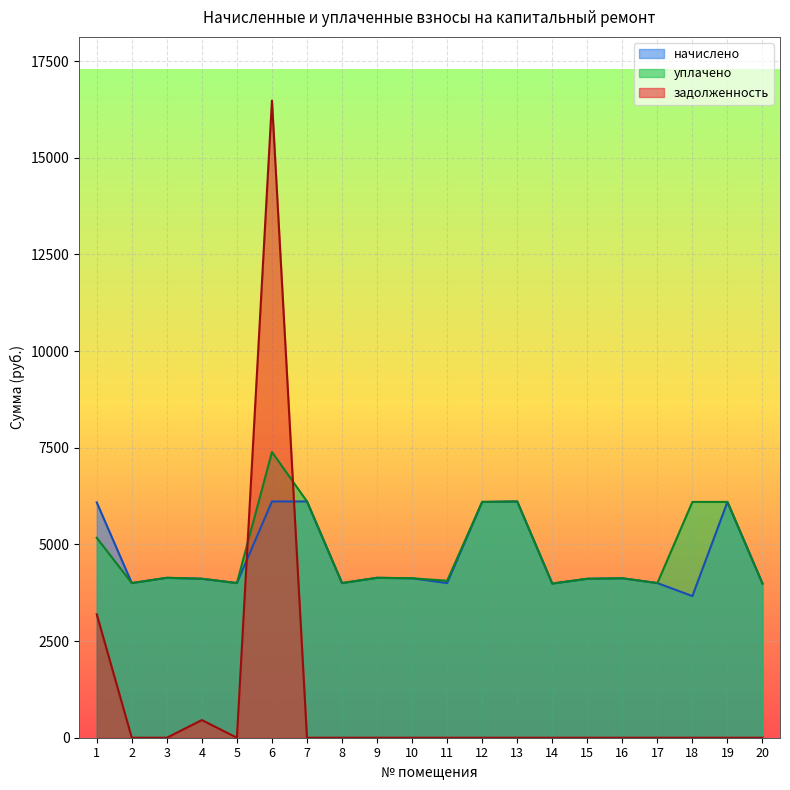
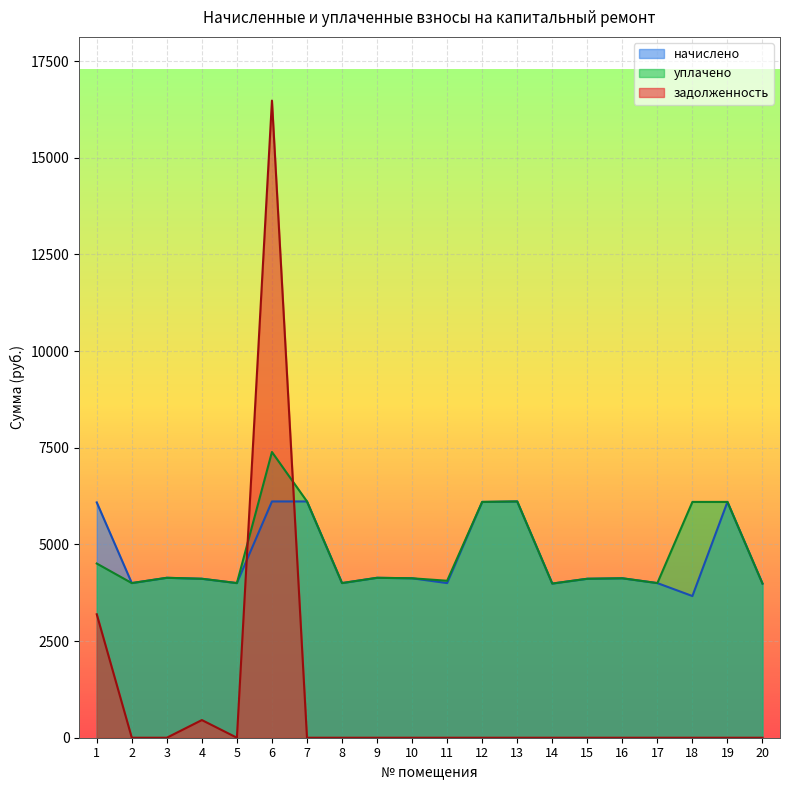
уплачено, 1: 5200 -> 4500
